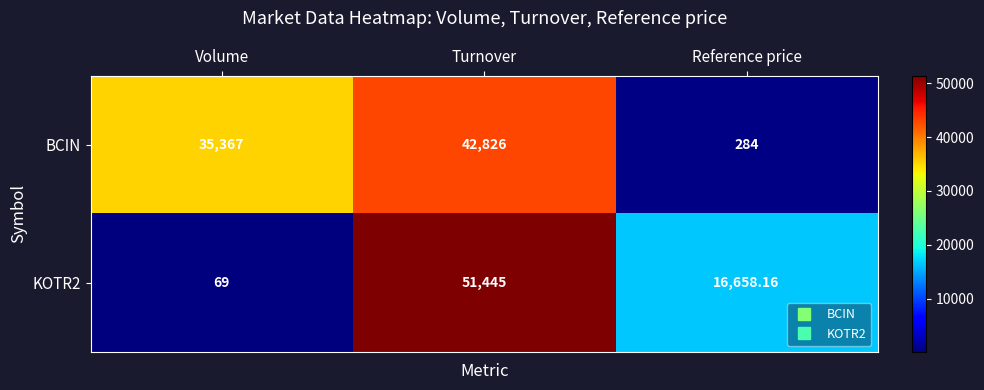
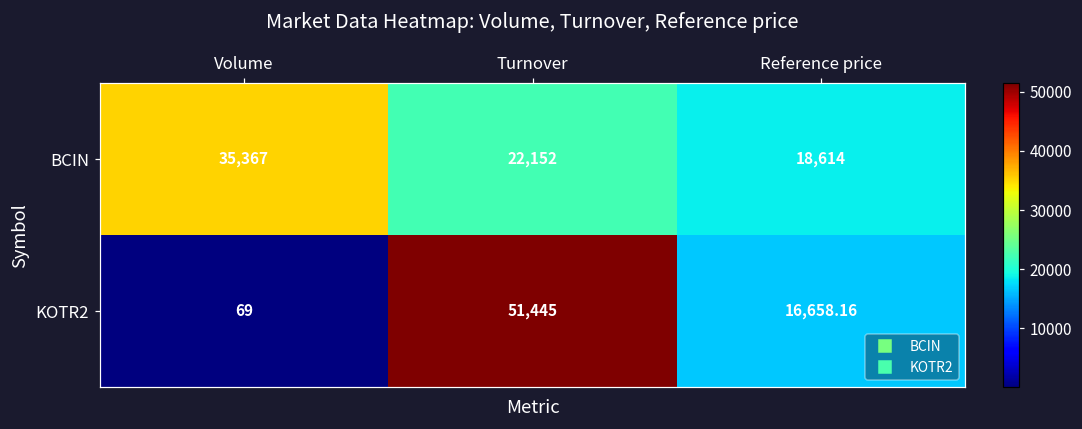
BCIN, Turnover: 42,826 -> 22,152
BCIN, Reference price: 284 -> 18,614
